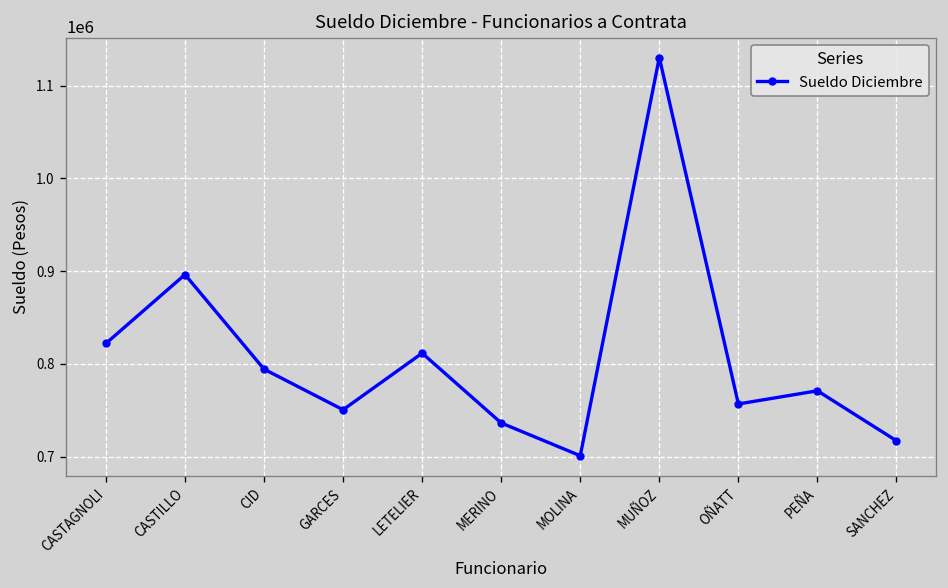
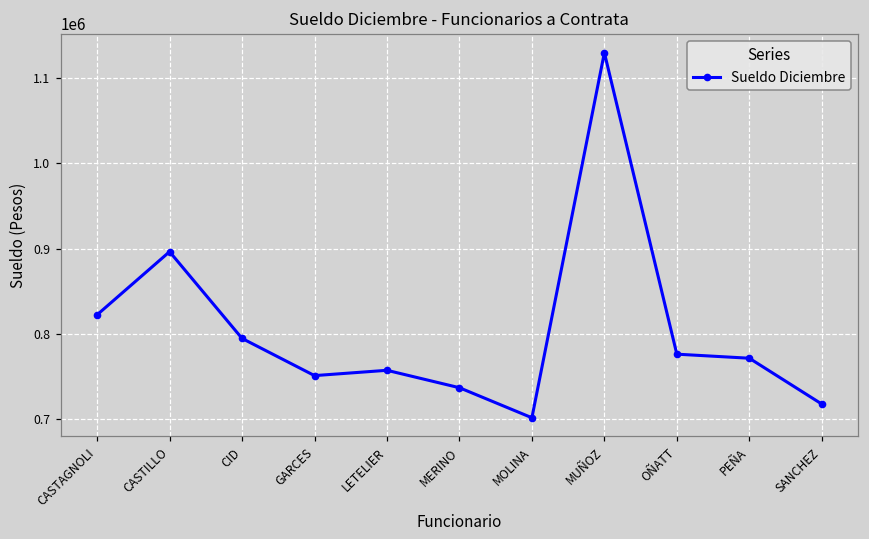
LETELIER: 810000 -> 760000
OÑATT: 760000 -> 780000
